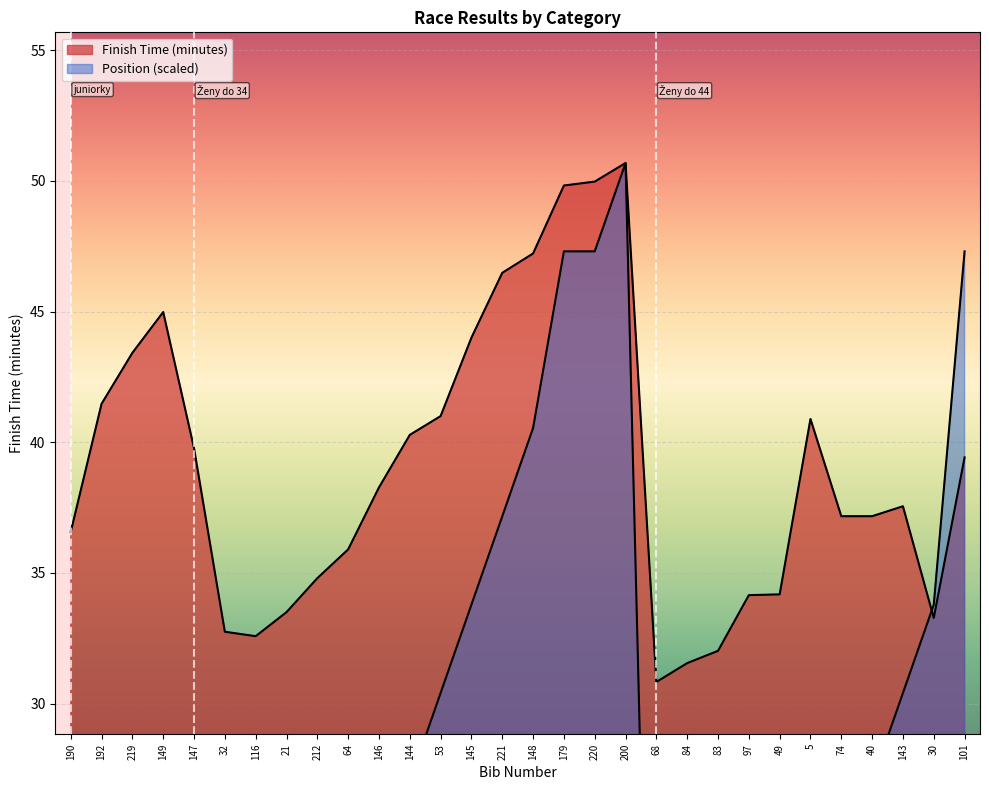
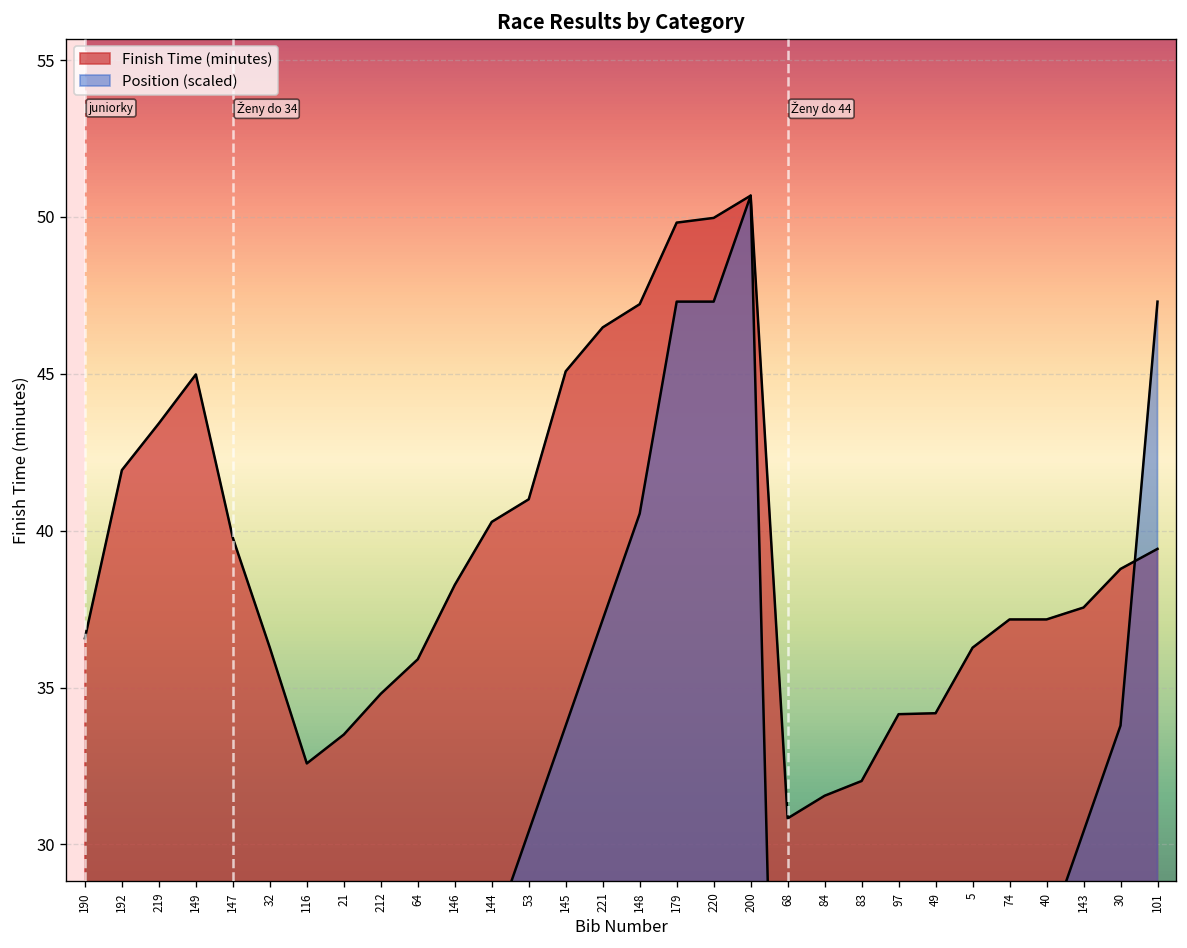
Finish Time (minutes), 192: 41.5 -> 41.9
Finish Time (minutes), 32: 32.8 -> 36.3
Finish Time (minutes), 145: 44.0 -> 45.1
Finish Time (minutes), 5: 40.9 -> 36.3
Finish Time (minutes), 30: 33.3 -> 38.8
